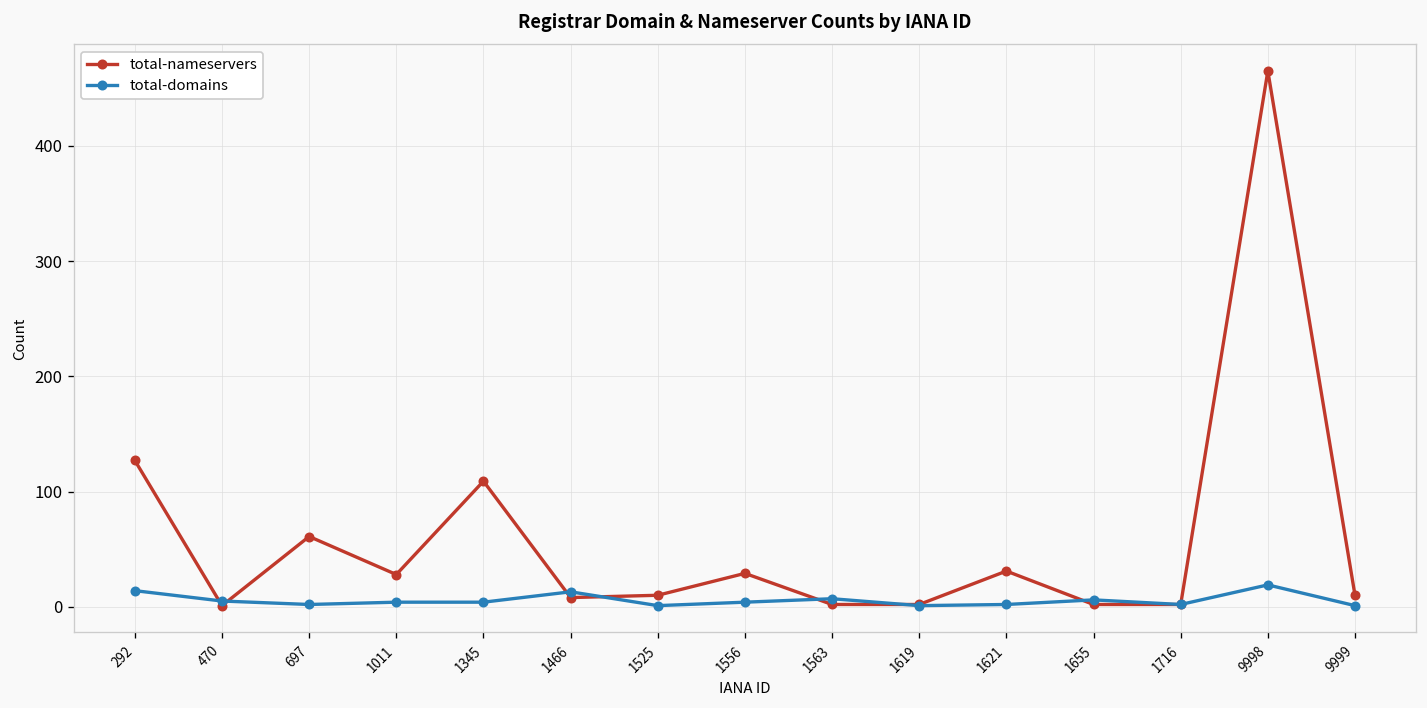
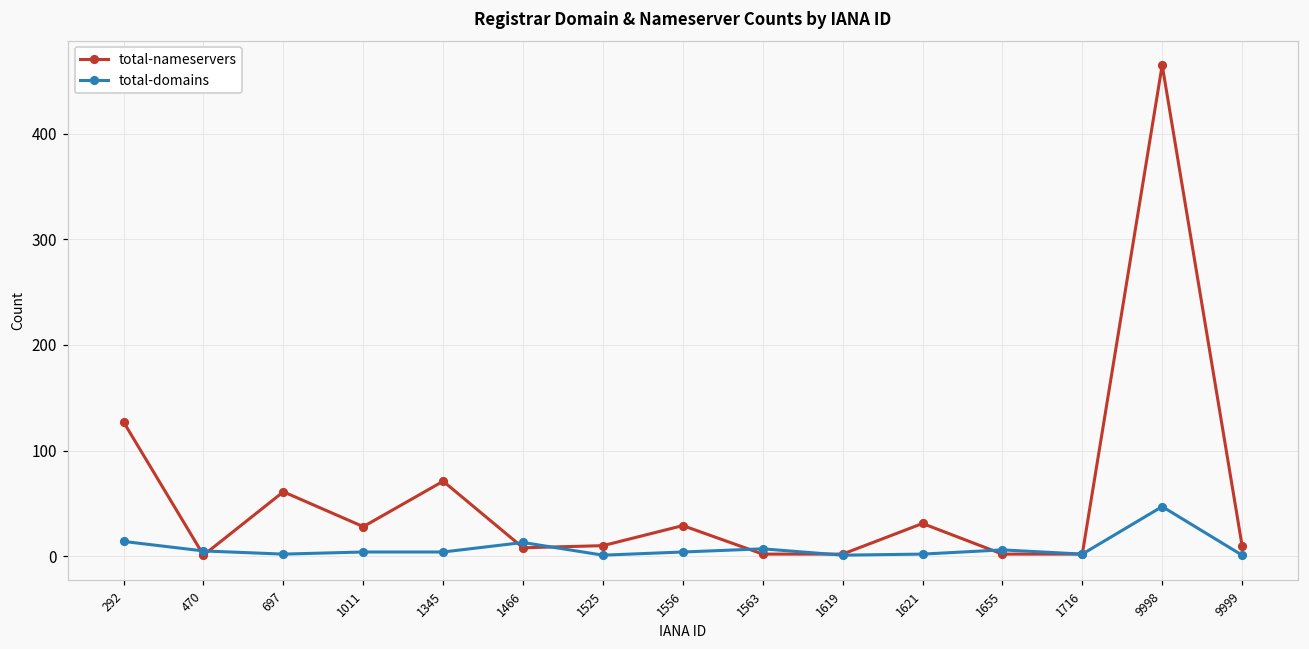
total-nameservers, 1345: 110 -> 70
total-domains, 9998: 20 -> 50
